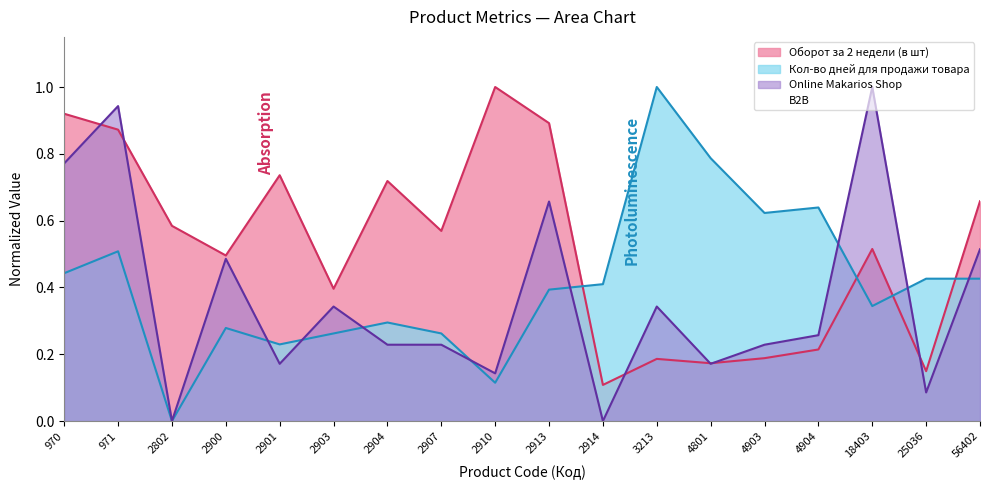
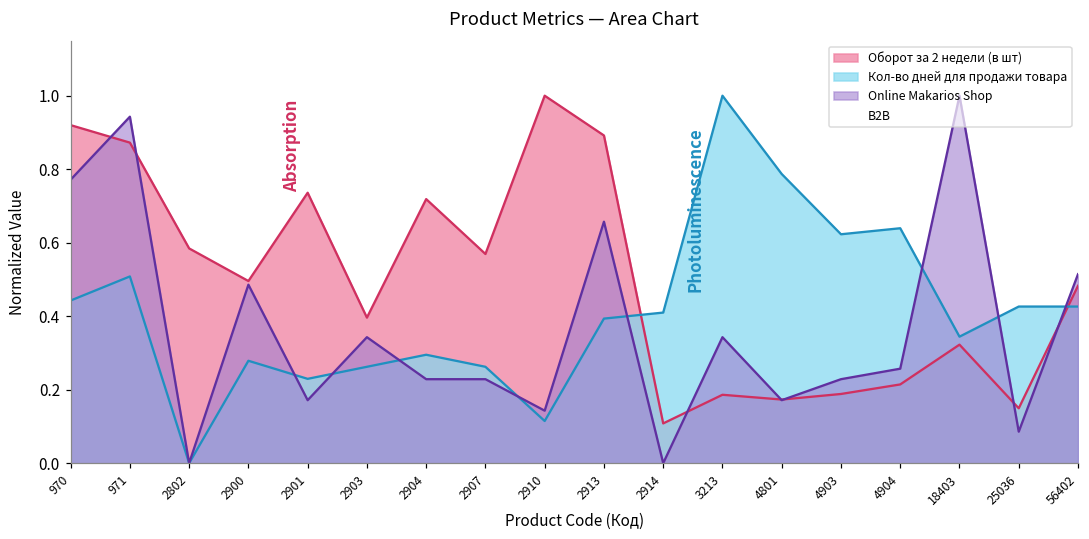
Оборот за 2 недели (в шт), 18403: 0.52 -> 0.32
Оборот за 2 недели (в шт), 56402: 0.66 -> 0.48
